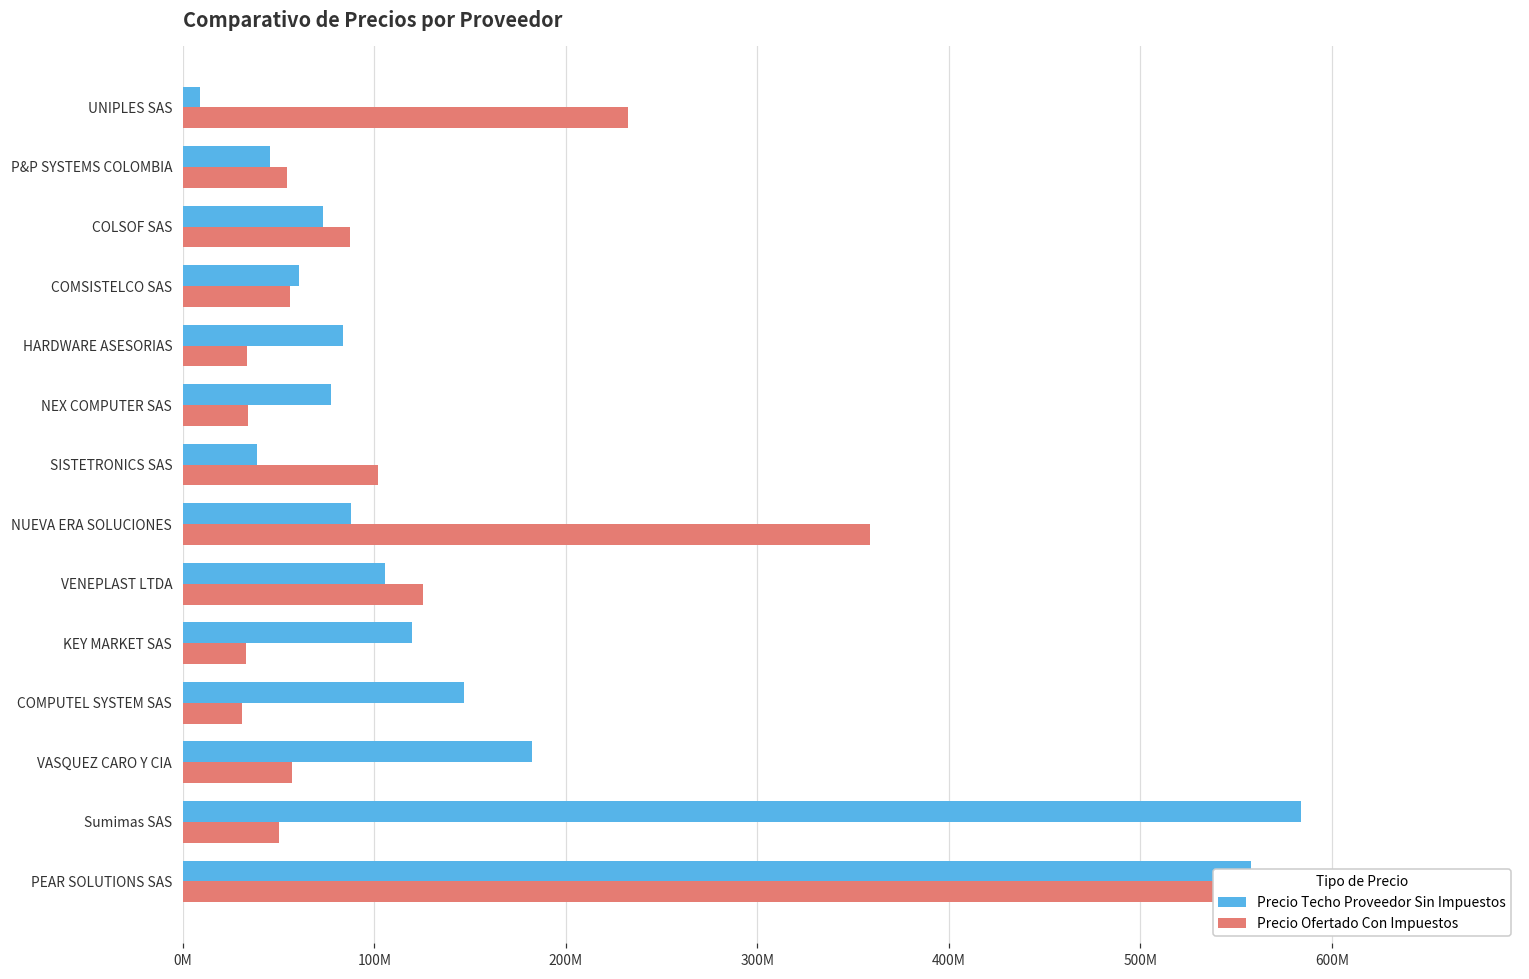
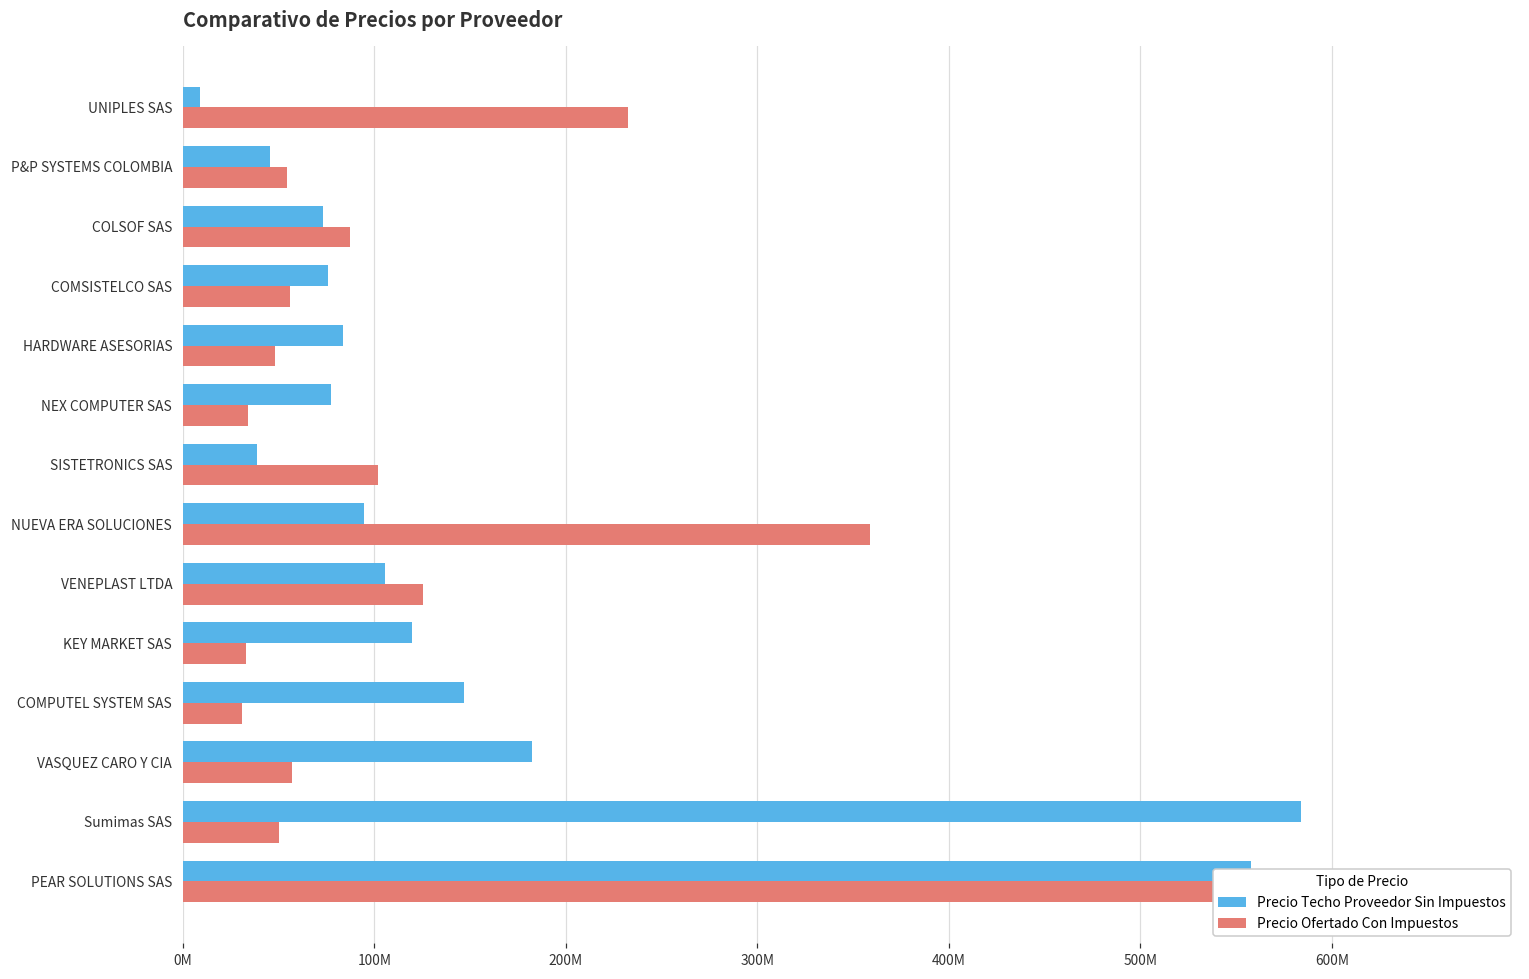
Precio Techo Proveedor Sin Impuestos, COMSISTELCO SAS: 61000000 -> 76000000
Precio Ofertado Con Impuestos, HARDWARE ASESORIAS: 34000000 -> 48000000
Precio Techo Proveedor Sin Impuestos, NUEVA ERA SOLUCIONES: 88000000 -> 94000000
